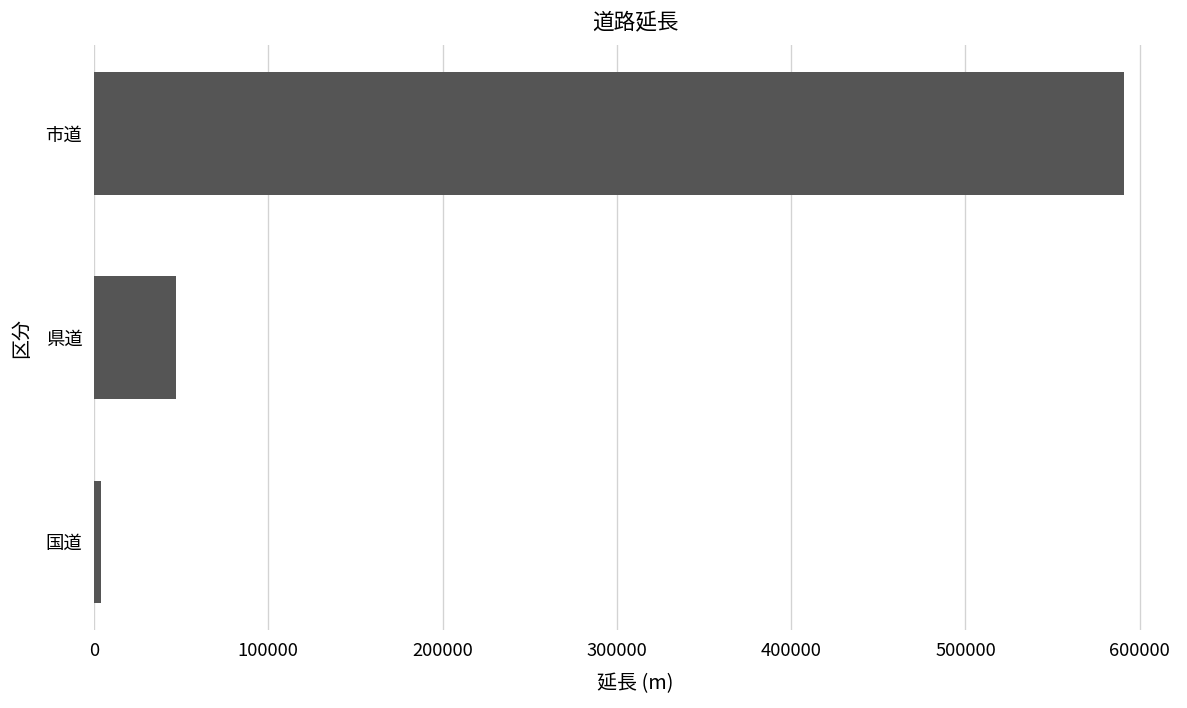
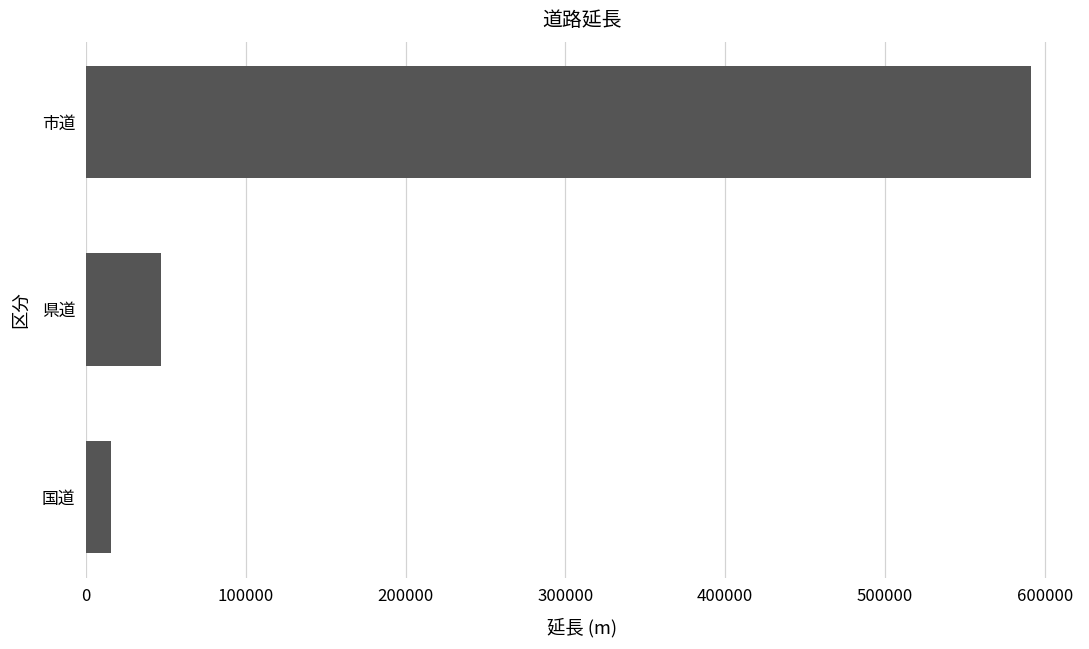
国道: 4000 -> 15000
